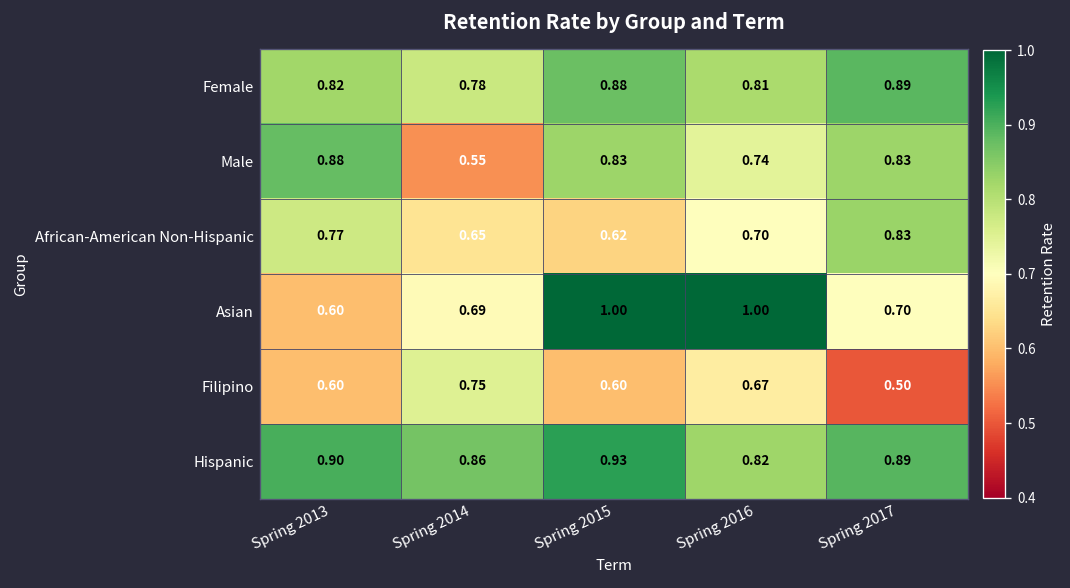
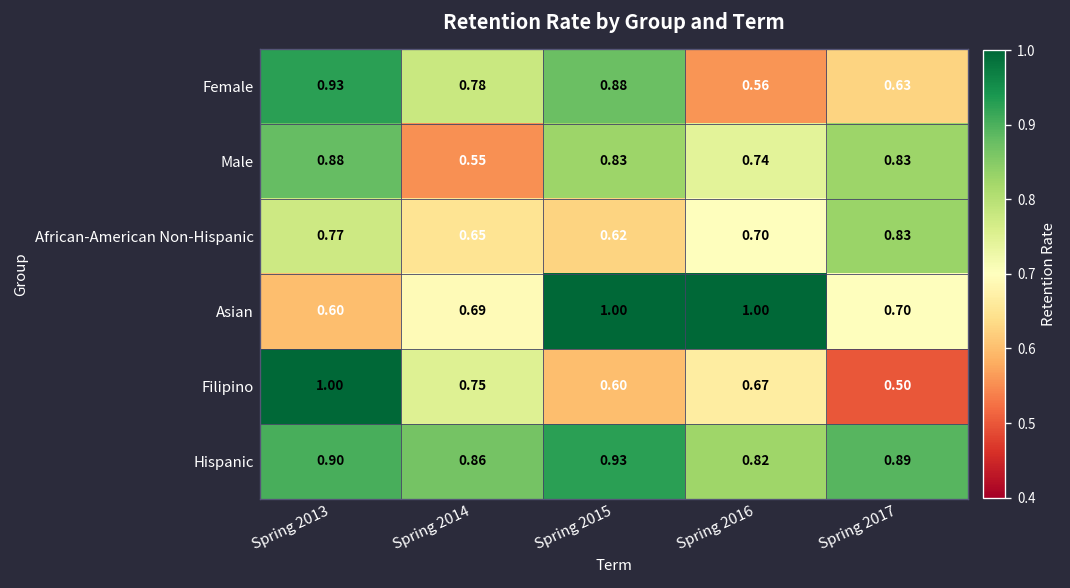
Female, Spring 2013: 0.82 -> 0.93
Female, Spring 2016: 0.81 -> 0.56
Female, Spring 2017: 0.89 -> 0.63
Filipino, Spring 2013: 0.60 -> 1.00
